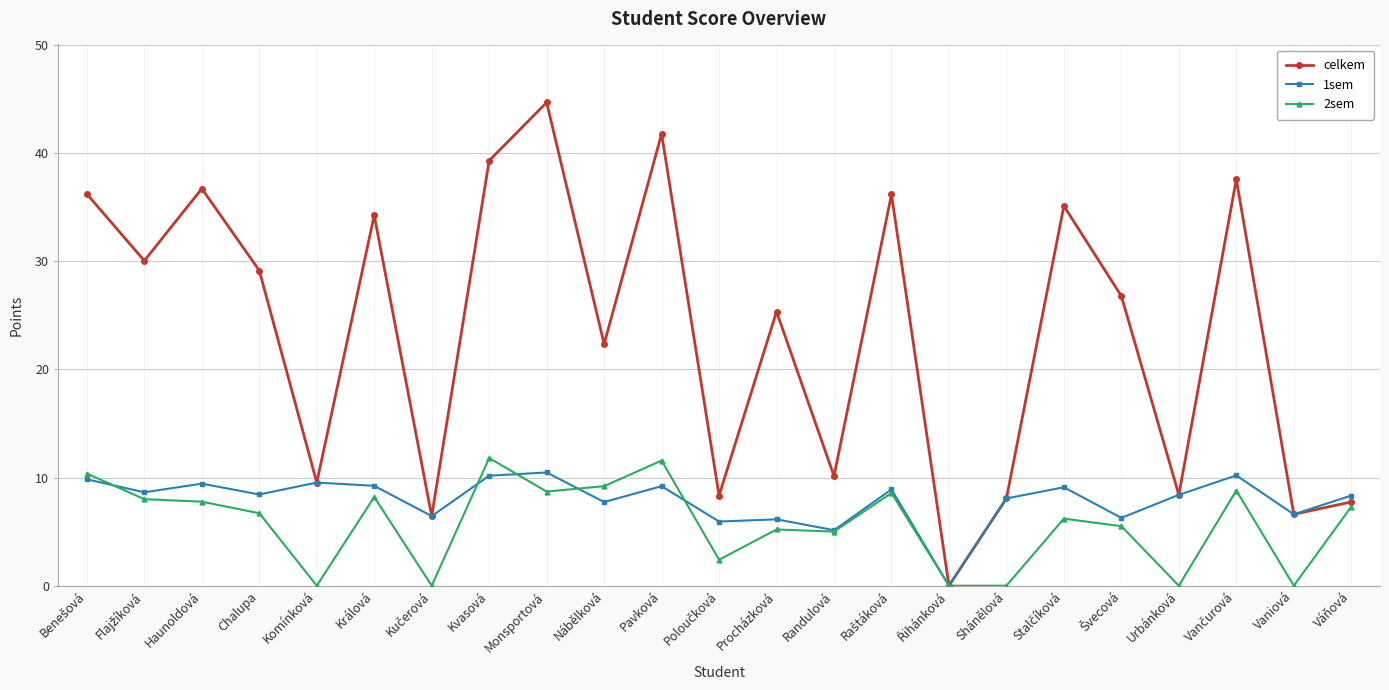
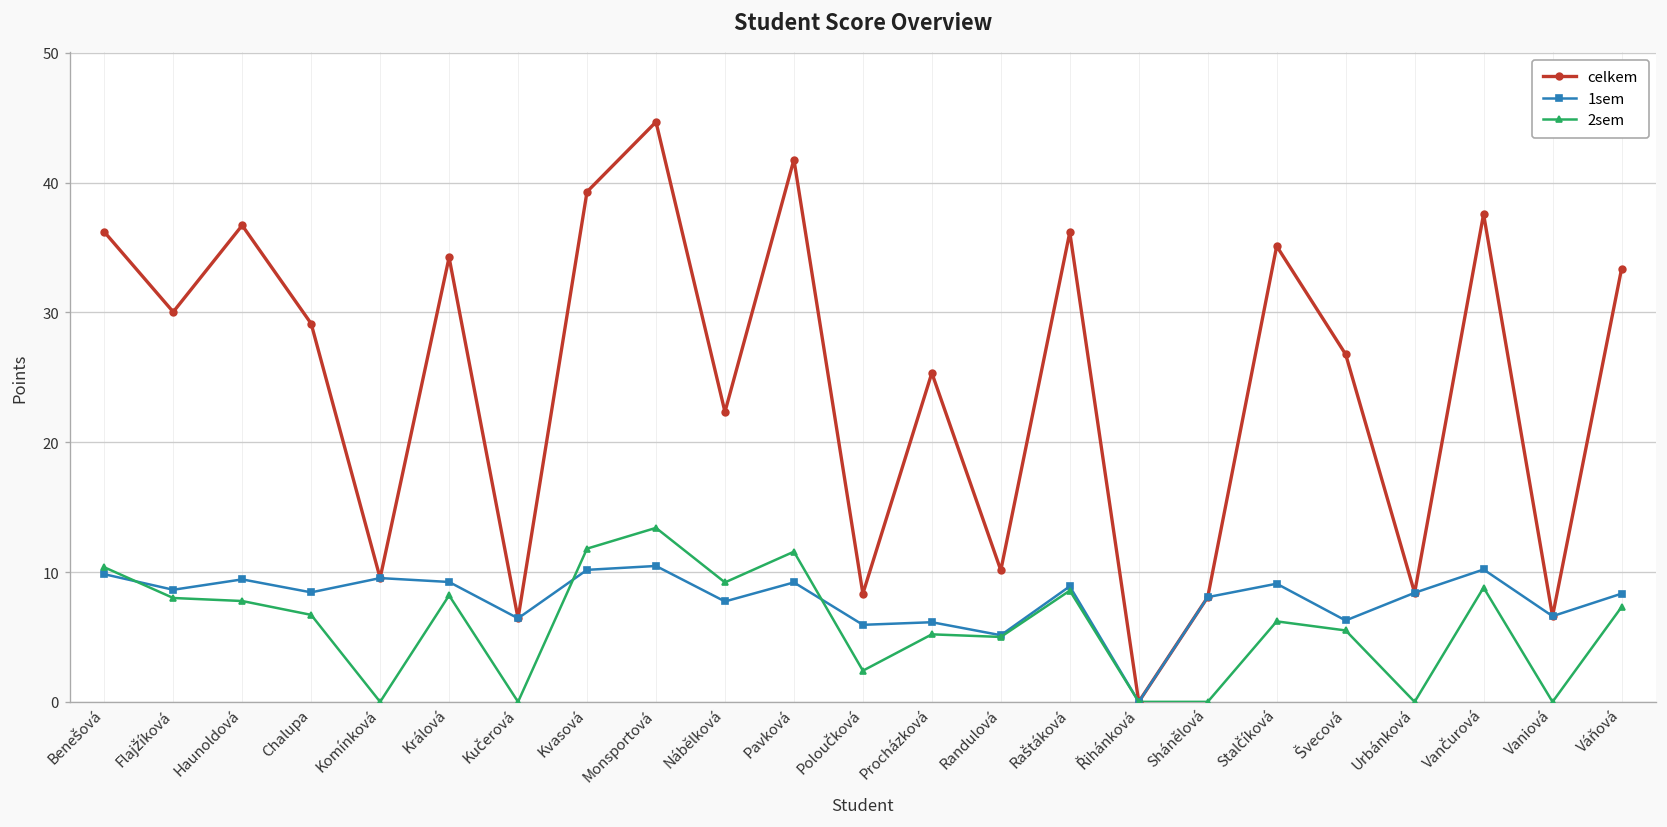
2sem, Monsportová: 8.7 -> 13.4
celkem, Váňová: 7.7 -> 33.3
